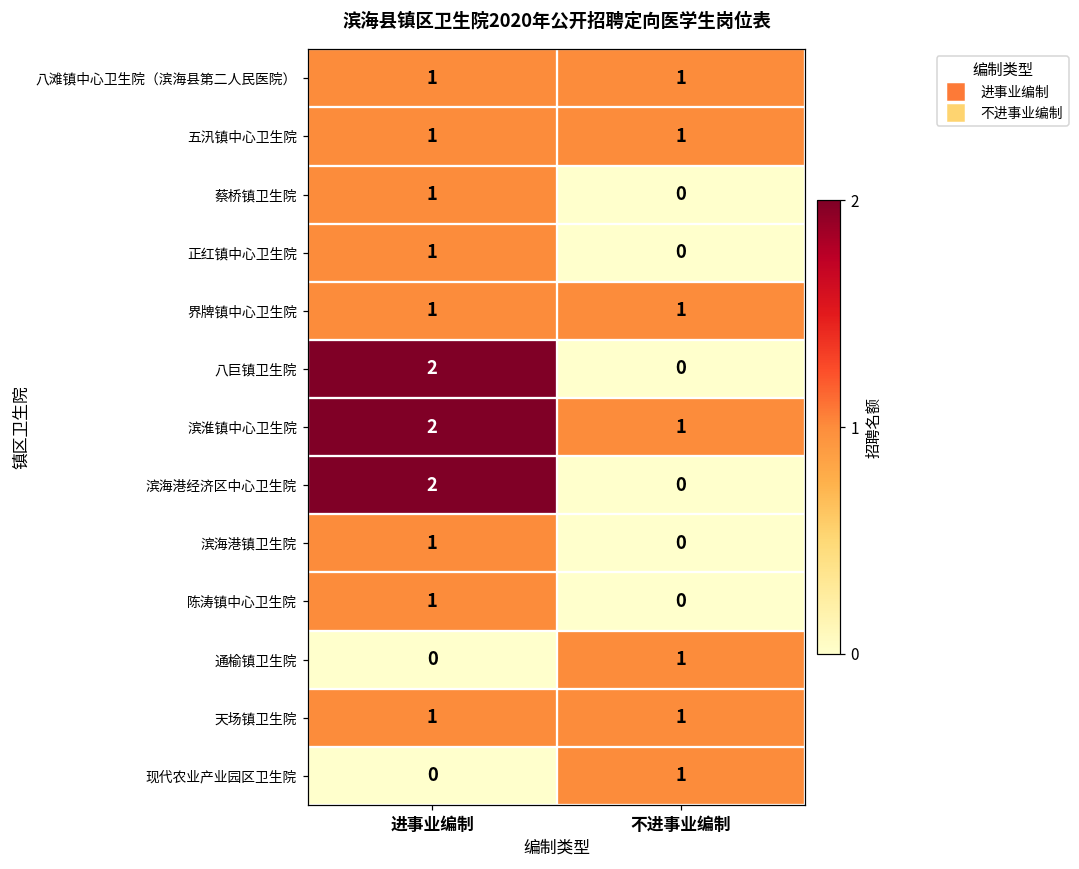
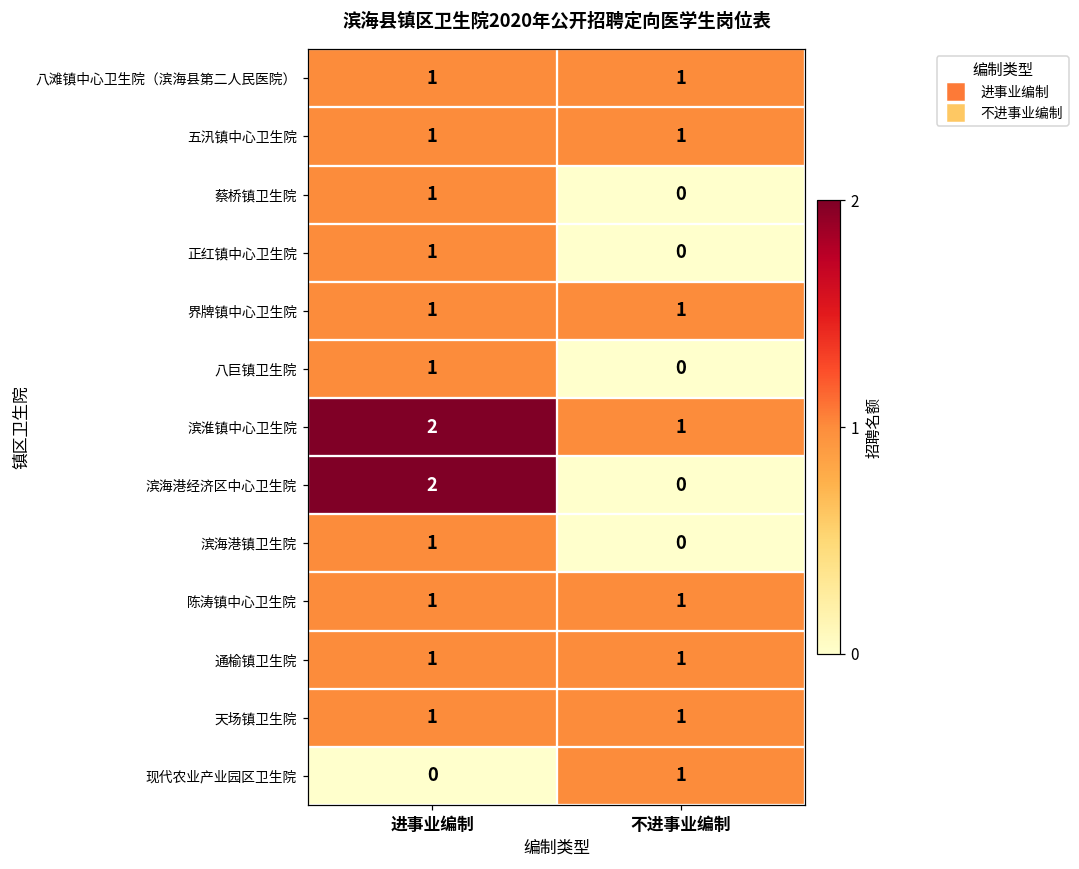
八巨镇卫生院, 进事业编制: 2 -> 1
陈涛镇中心卫生院, 不进事业编制: 0 -> 1
通榆镇卫生院, 进事业编制: 0 -> 1
